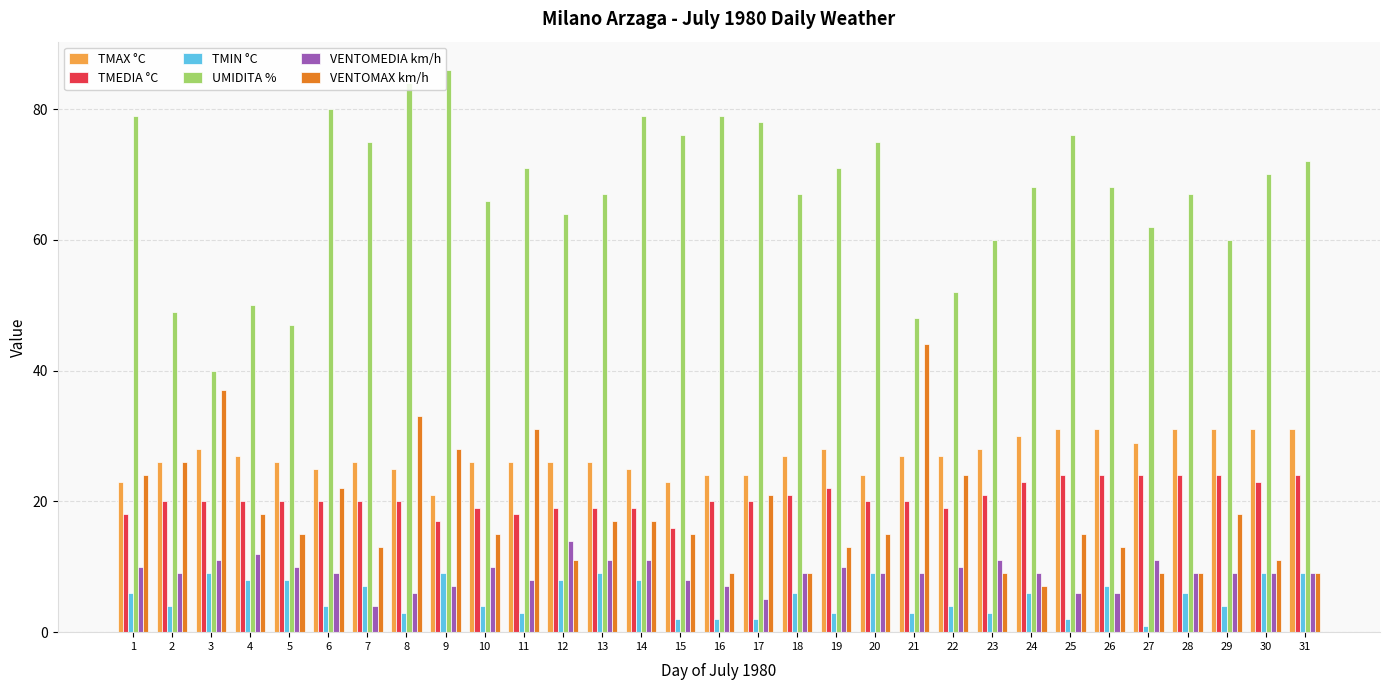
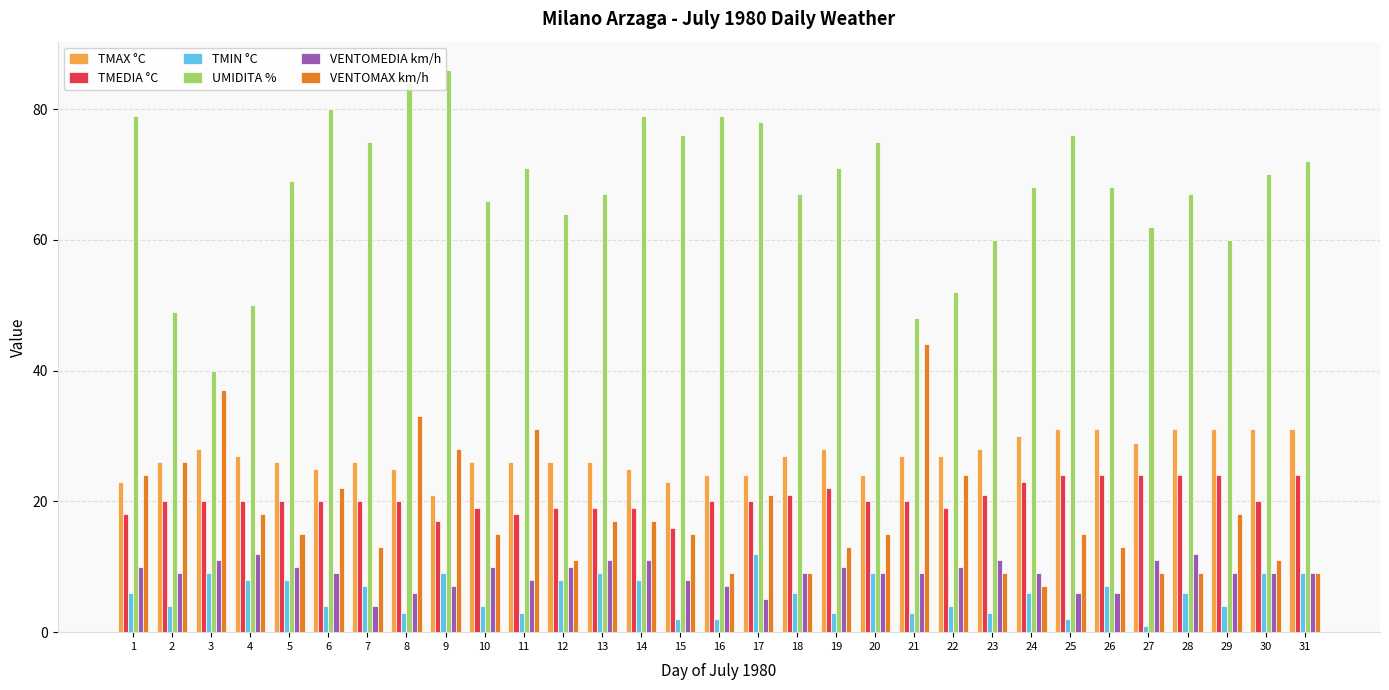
UMIDITA %, 5: 47 -> 69
VENTOMEDIA km/h, 12: 14 -> 10
TMIN °C, 17: 2 -> 12
VENTOMEDIA km/h, 28: 9 -> 12
TMEDIA °C, 30: 23 -> 20
